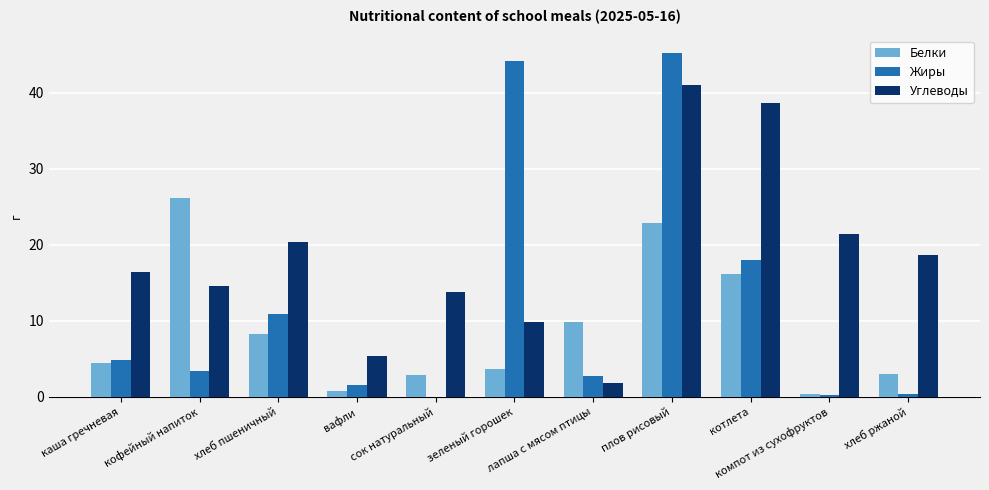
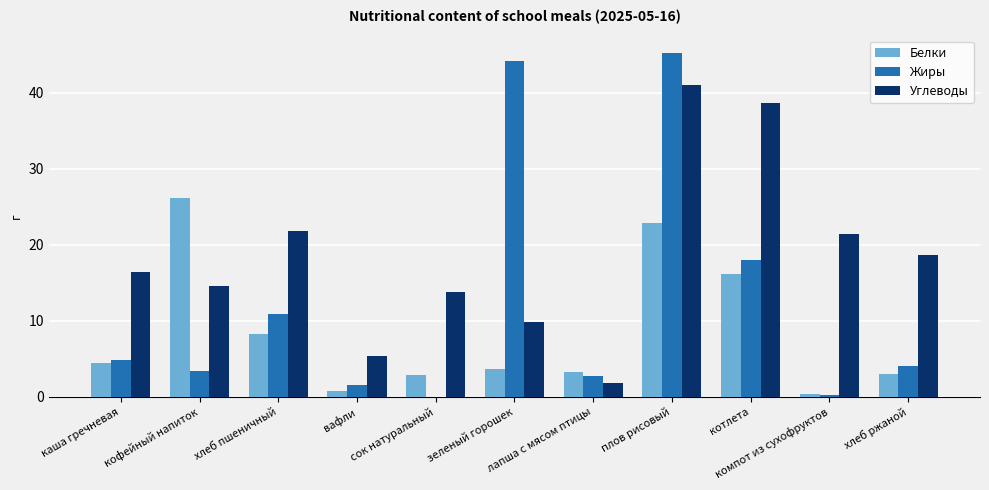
Углеводы, хлеб пшеничный: 20 -> 22
Белки, лапша с мясом птицы: 10 -> 3
Жиры, хлеб ржаной: 0 -> 4
